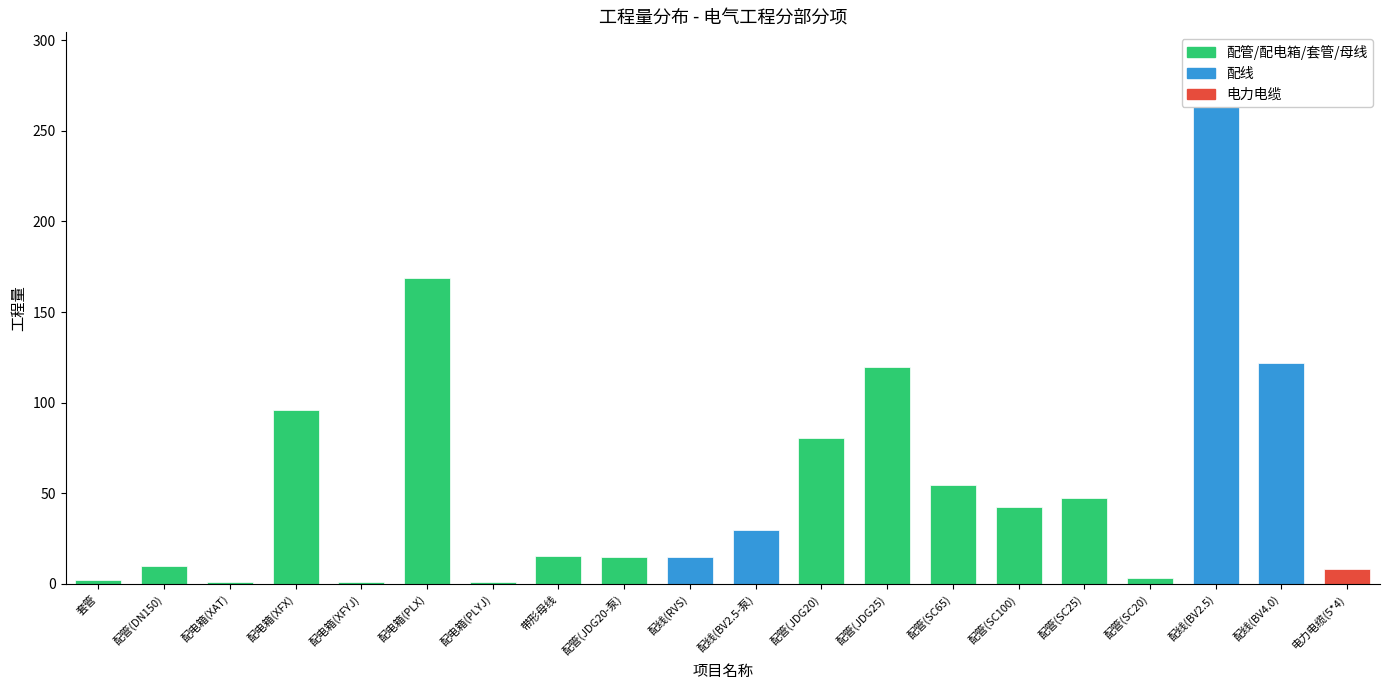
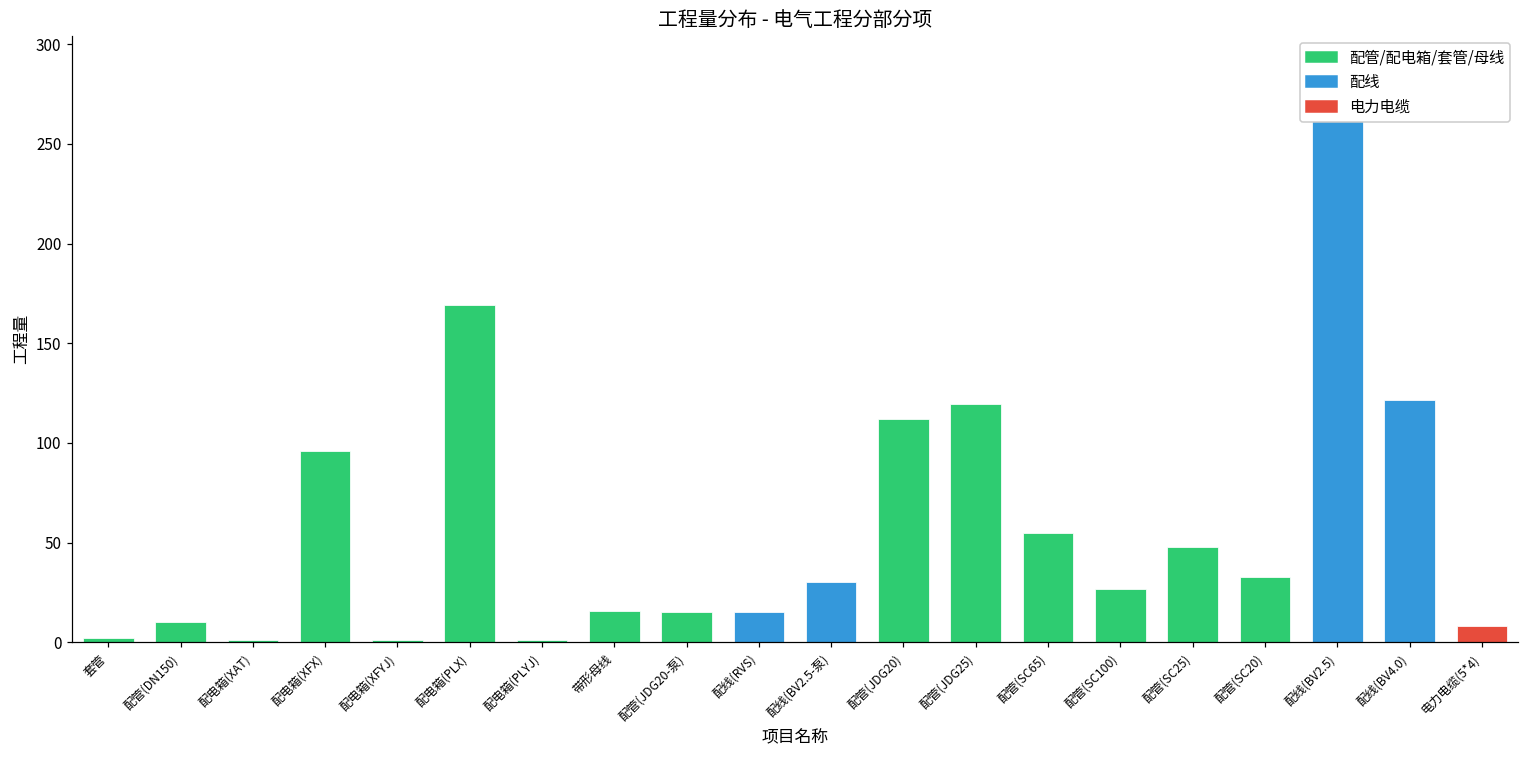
配管(JDG20): 80 -> 112
配管(SC100): 43 -> 27
配管(SC20): 3 -> 33
